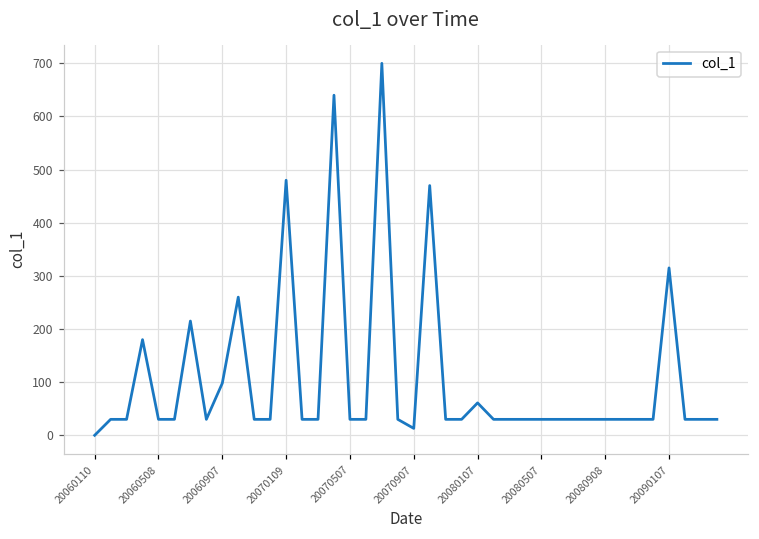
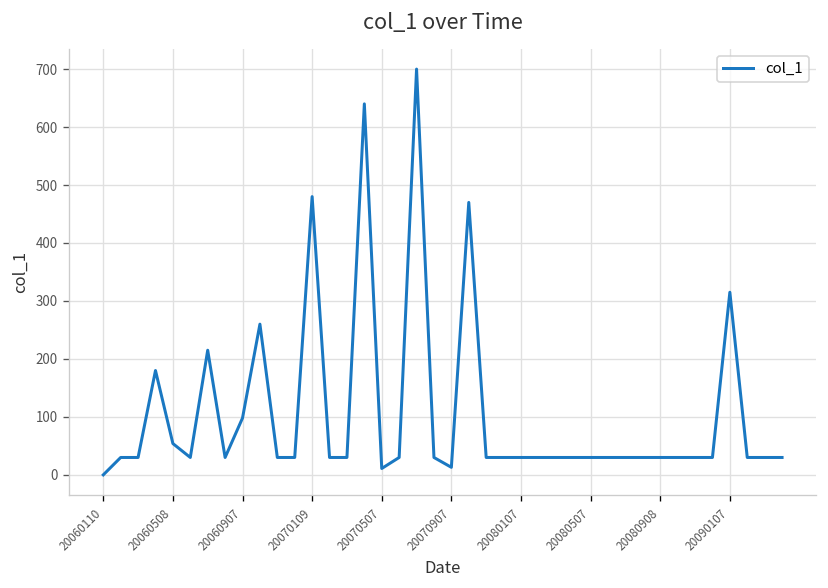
20060508: 30 -> 50
20070507: 30 -> 10
20080107: 60 -> 30
